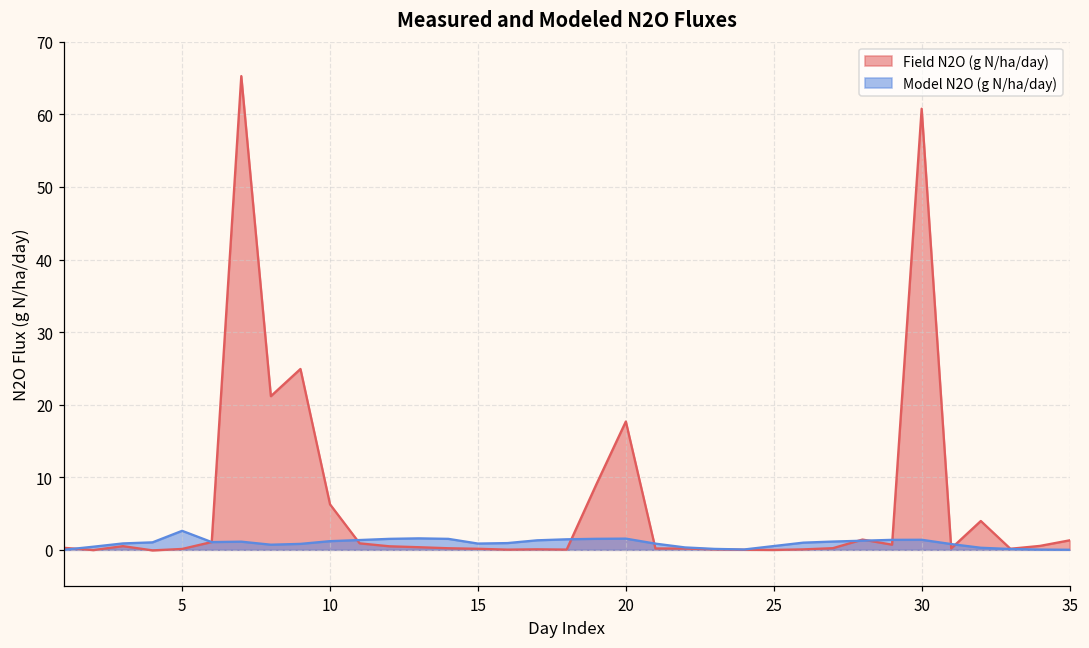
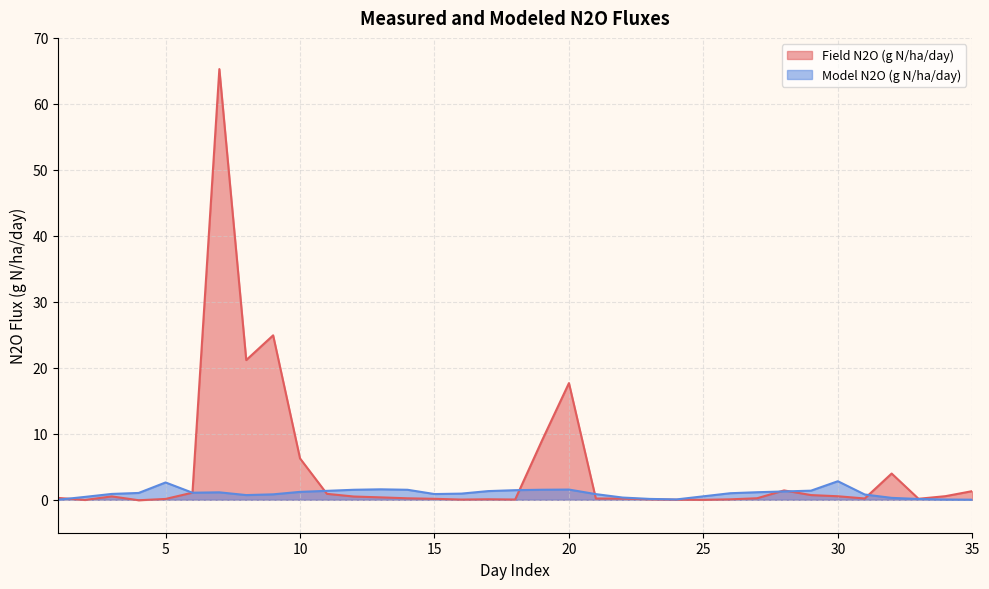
Field N2O (g N/ha/day), 30: 61 -> 1
Model N2O (g N/ha/day), 30: 1 -> 3
